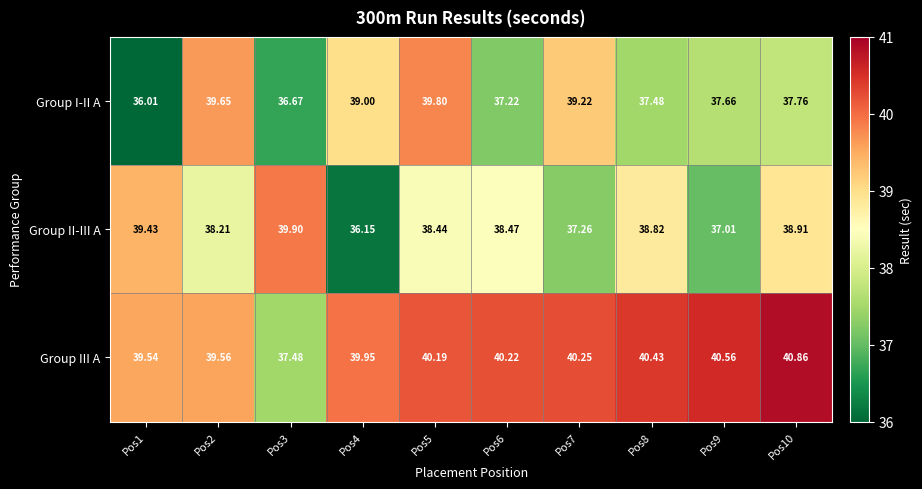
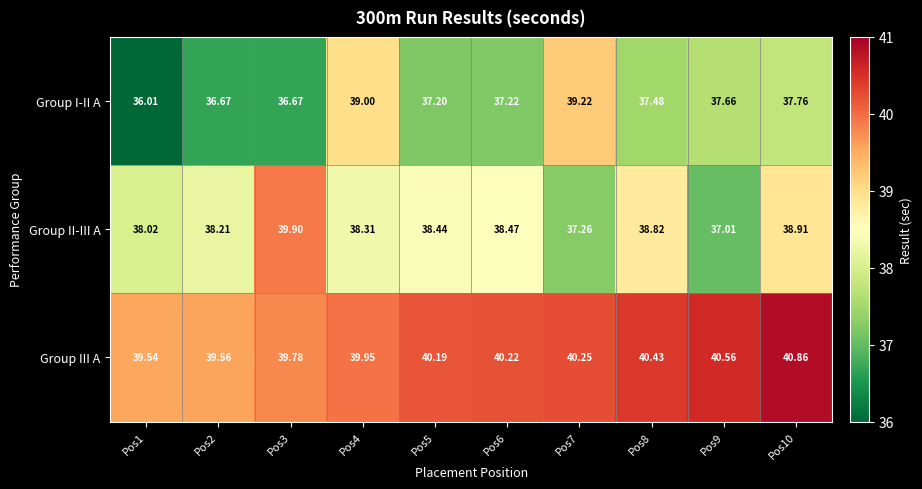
Group I-II A, Pos2: 39.65 -> 36.67
Group I-II A, Pos5: 39.80 -> 37.20
Group II-III A, Pos1: 39.43 -> 38.02
Group II-III A, Pos4: 36.15 -> 38.31
Group III A, Pos3: 37.48 -> 39.78
